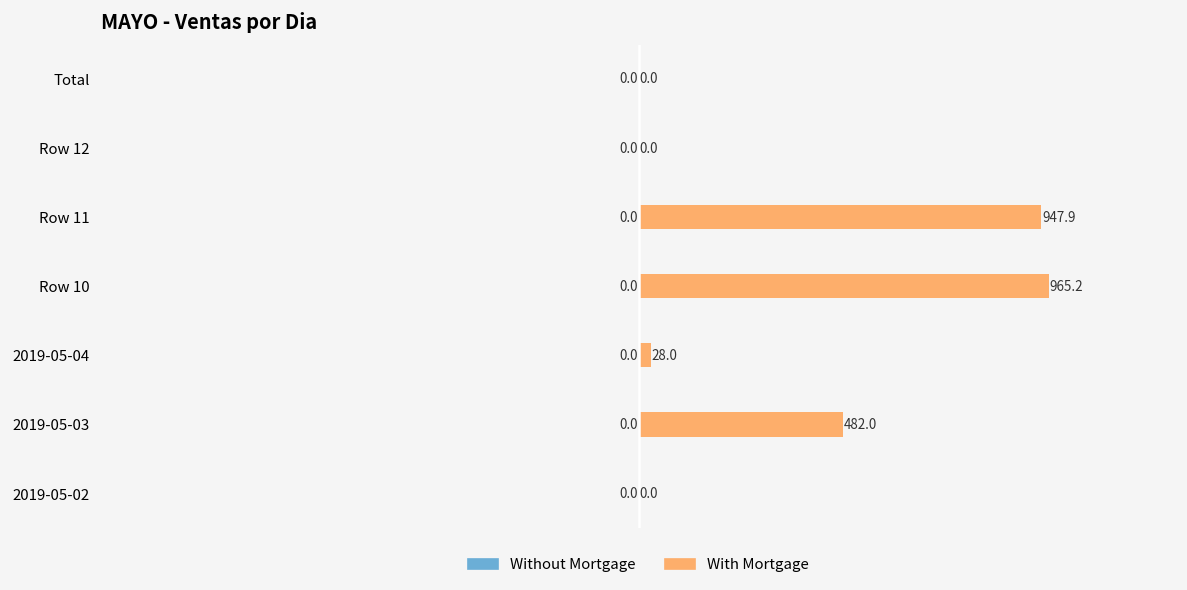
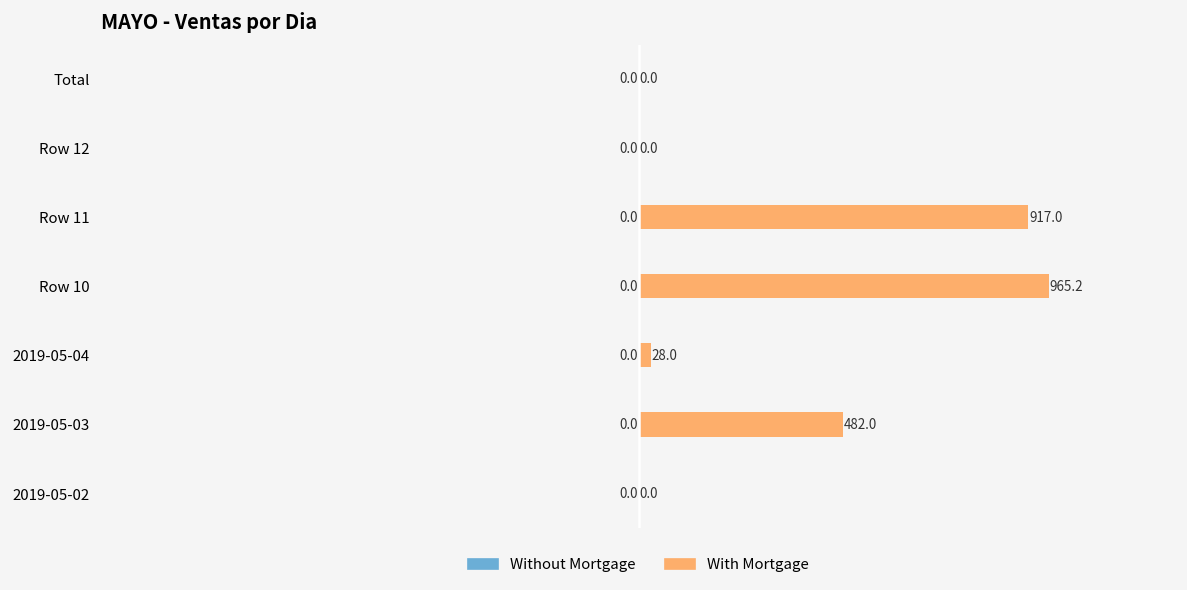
With Mortgage, Row 11: 947.9 -> 917.0
